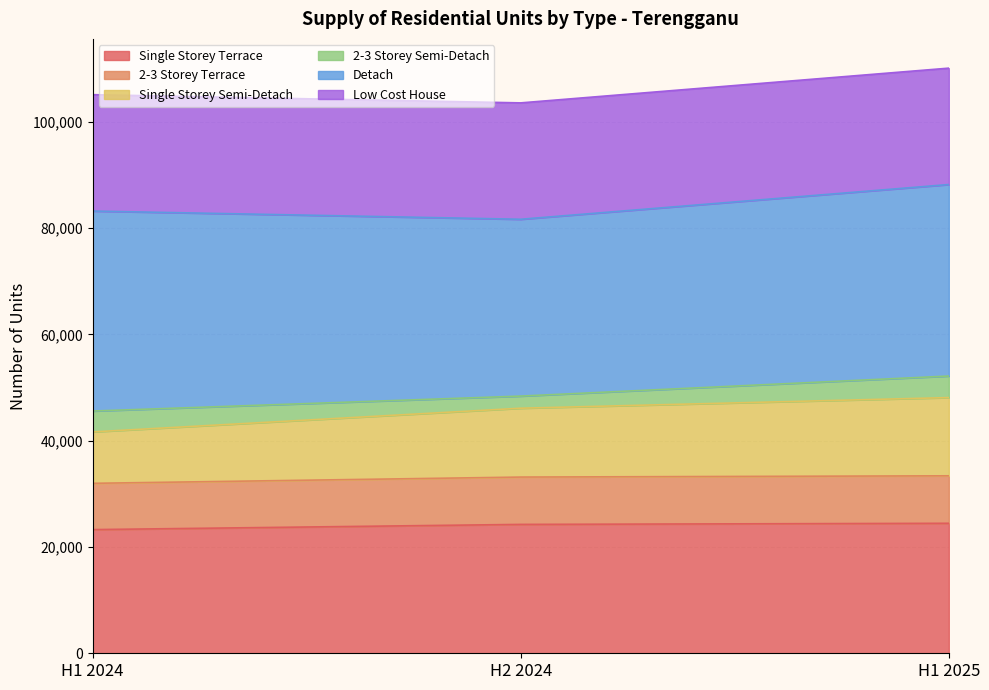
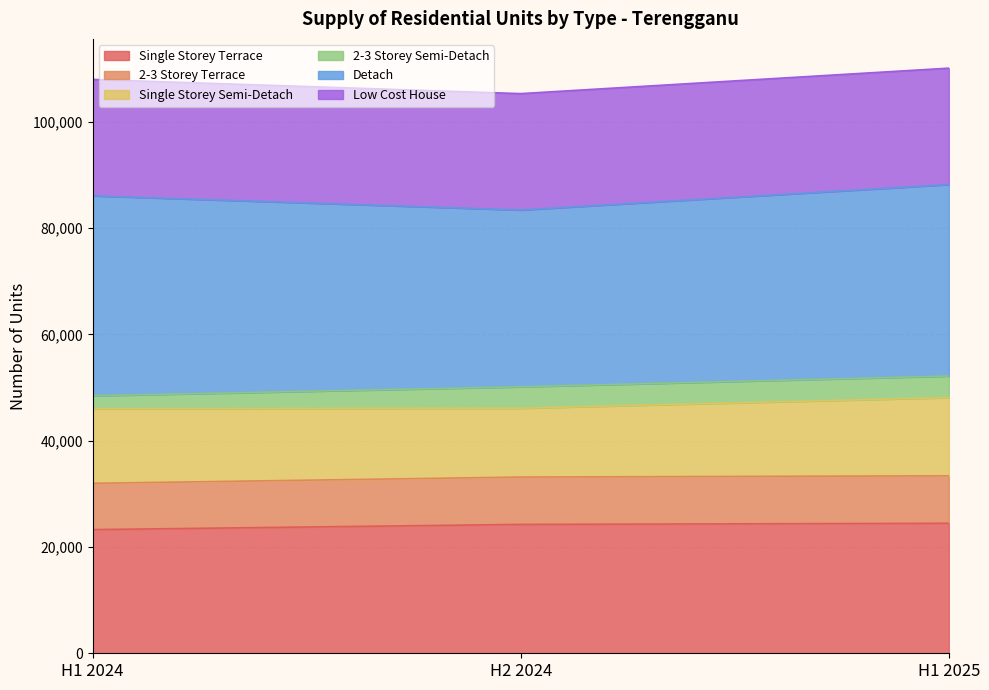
Single Storey Semi-Detach, H1 2024: 10,000 -> 14,000
2-3 Storey Semi-Detach, H1 2024: 4,000 -> 2,000
2-3 Storey Semi-Detach, H2 2024: 2,000 -> 4,000
